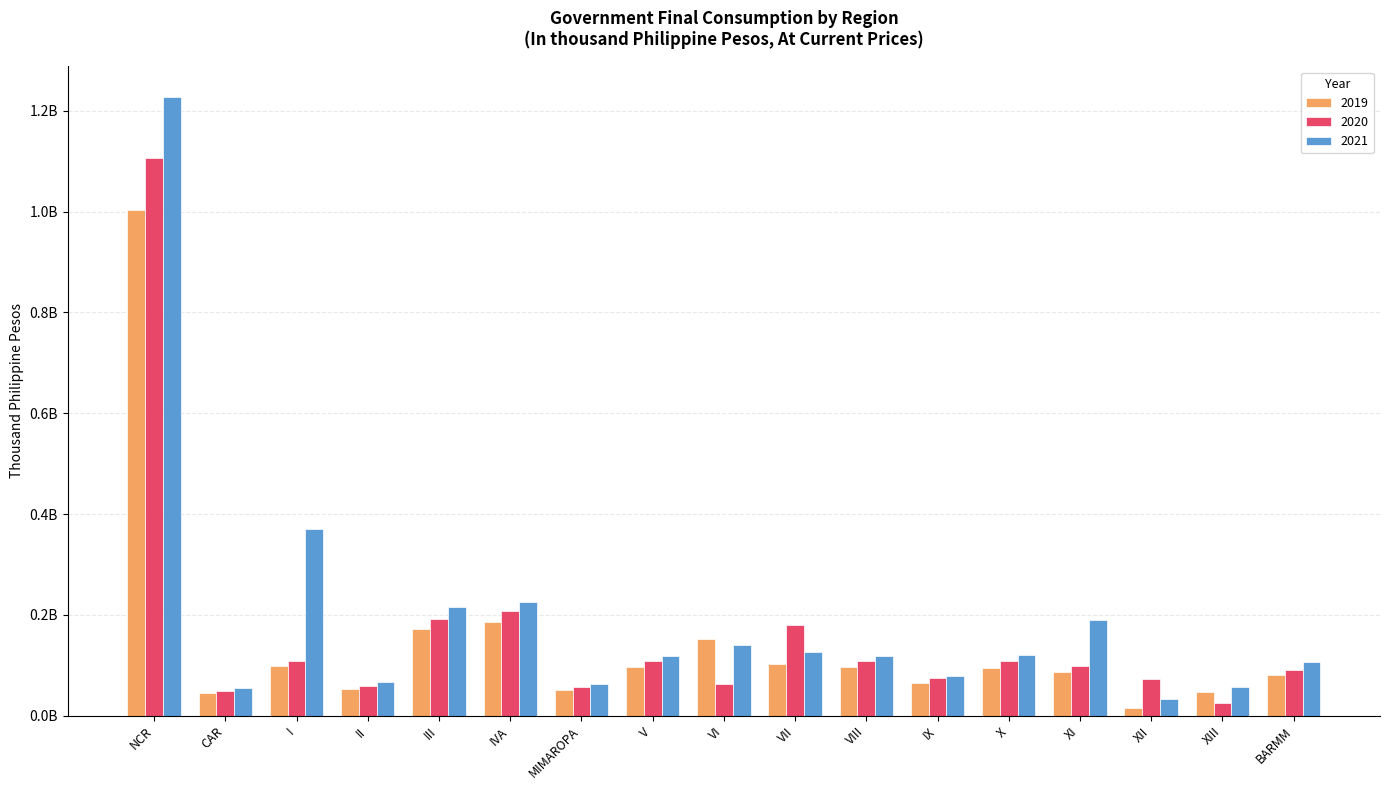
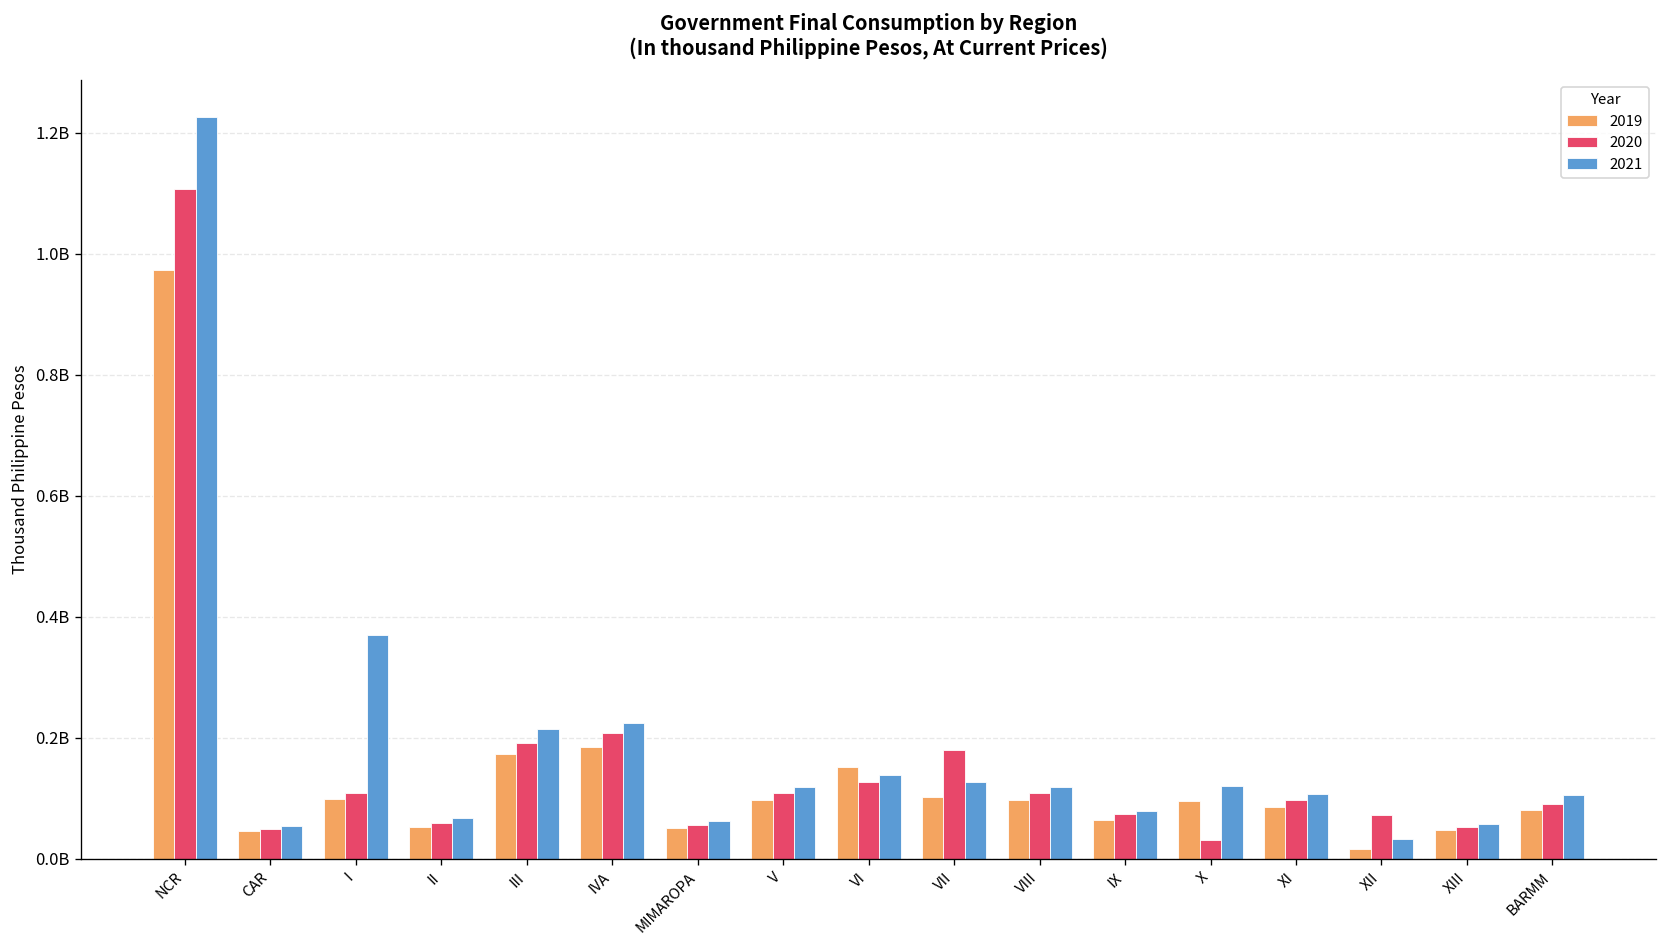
2019, NCR: 1000000000 -> 970000000
2020, VI: 60000000 -> 130000000
2020, X: 110000000 -> 30000000
2021, XI: 190000000 -> 110000000
2020, XIII: 30000000 -> 50000000
